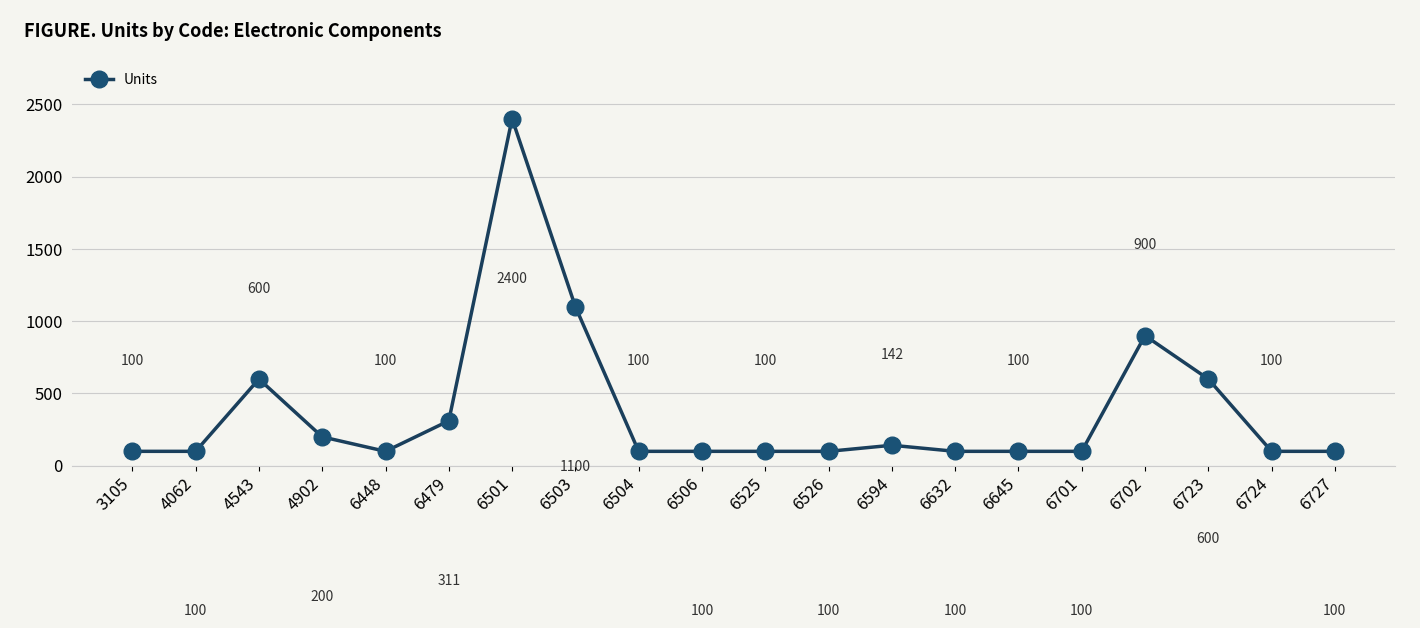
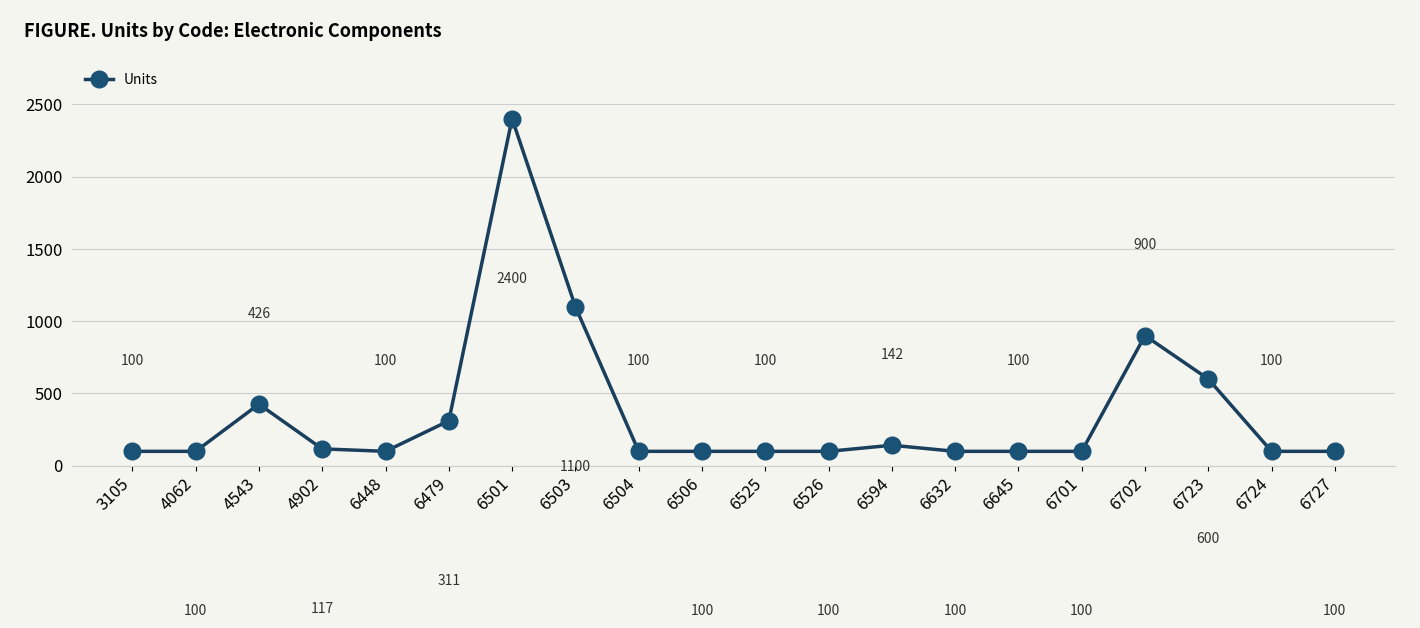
4543: 600 -> 426
4902: 200 -> 117
